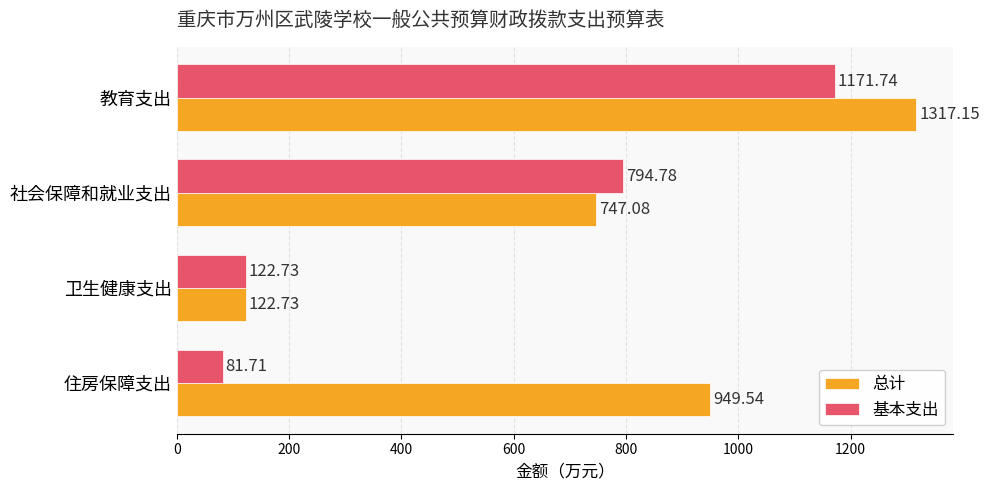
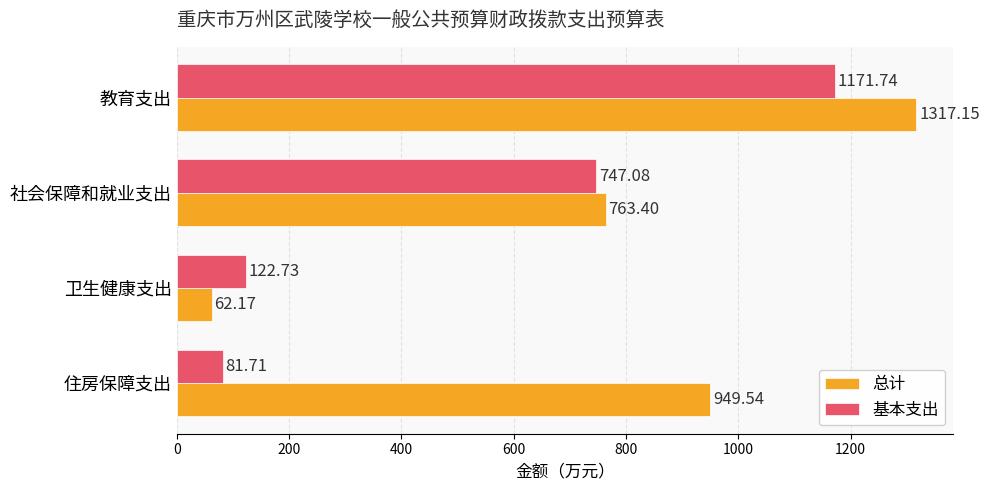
基本支出, 社会保障和就业支出: 794.78 -> 747.08
总计, 社会保障和就业支出: 747.08 -> 763.40
总计, 卫生健康支出: 122.73 -> 62.17
